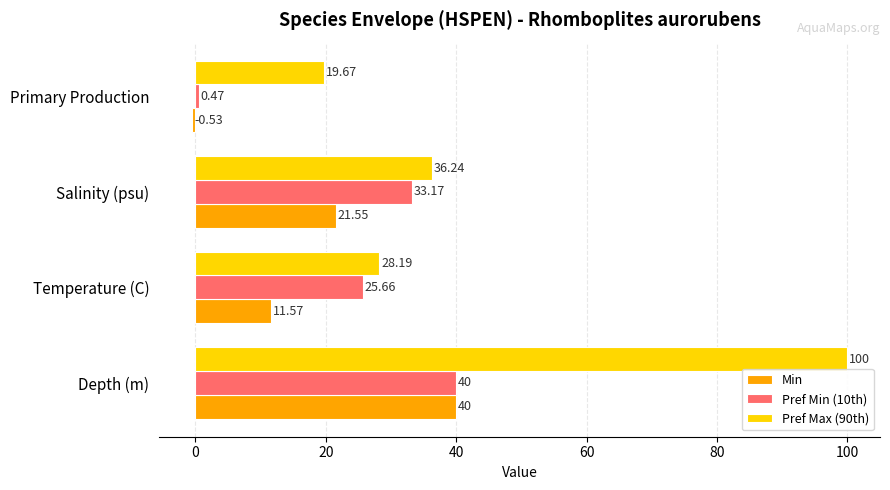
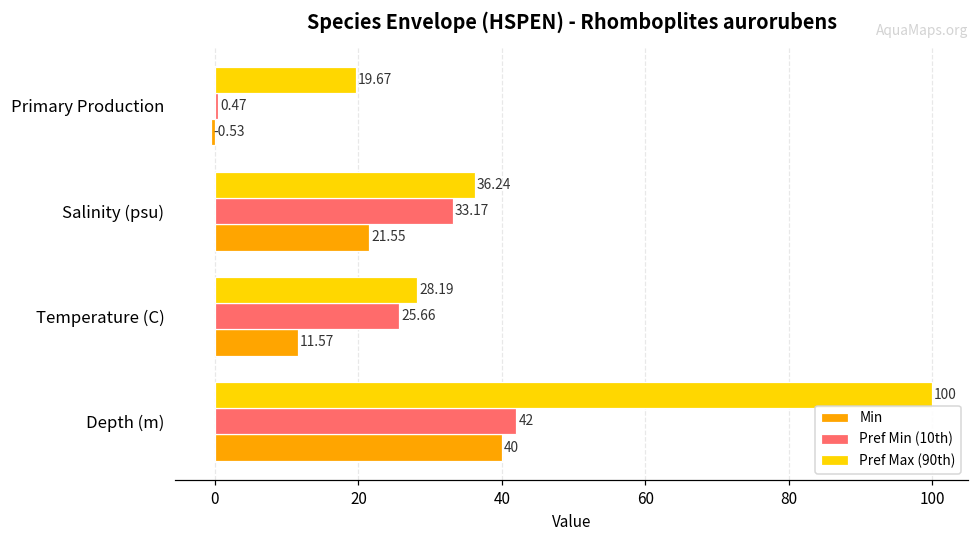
Pref Min (10th), Depth (m): 40 -> 42
